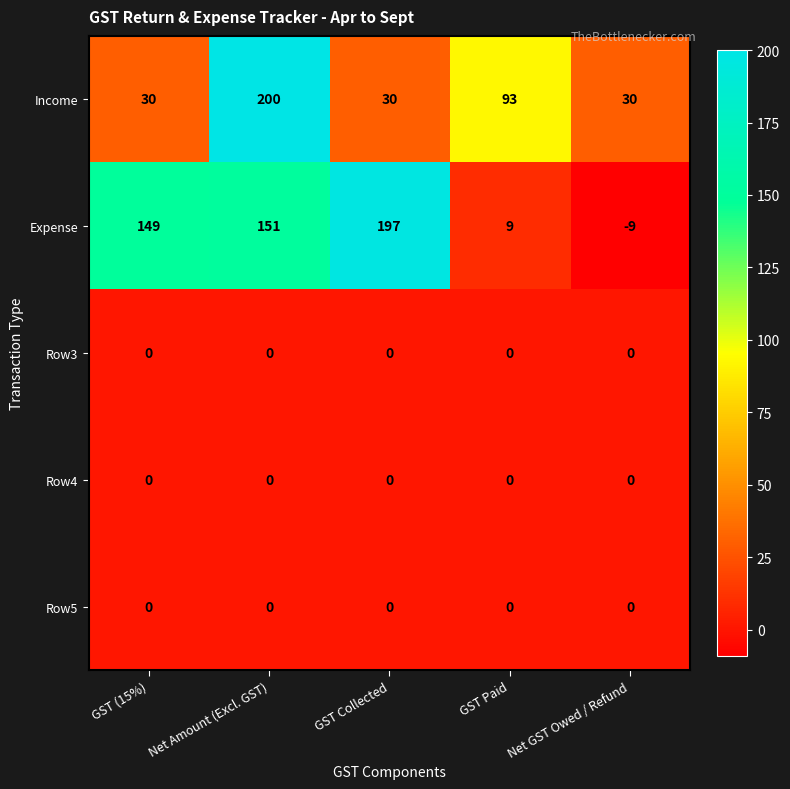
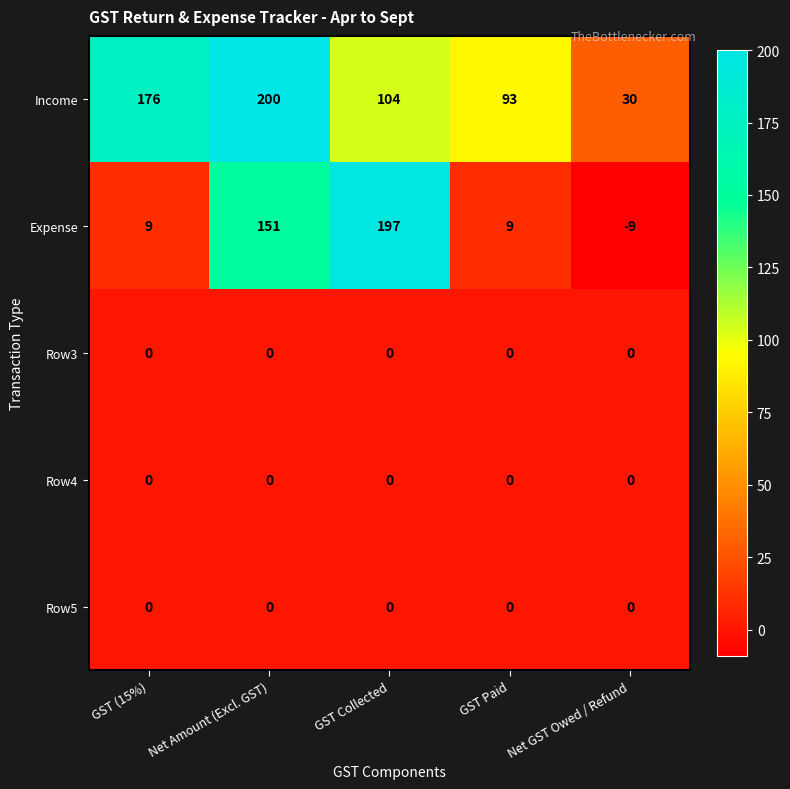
Income, GST (15%): 30 -> 176
Income, GST Collected: 30 -> 104
Expense, GST (15%): 149 -> 9
